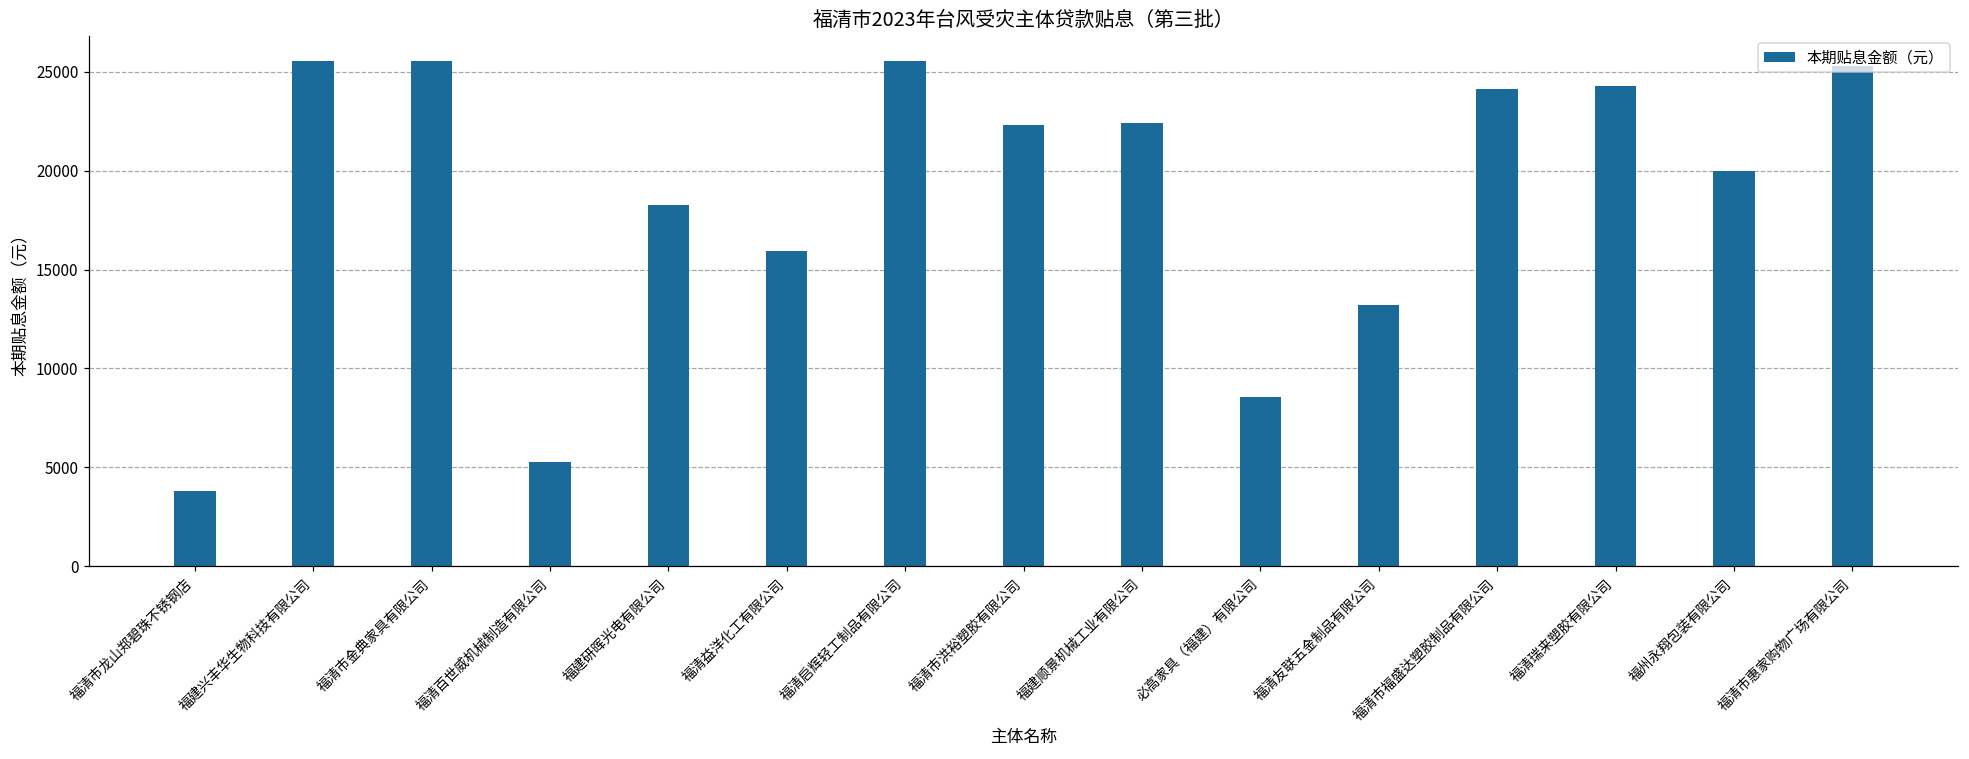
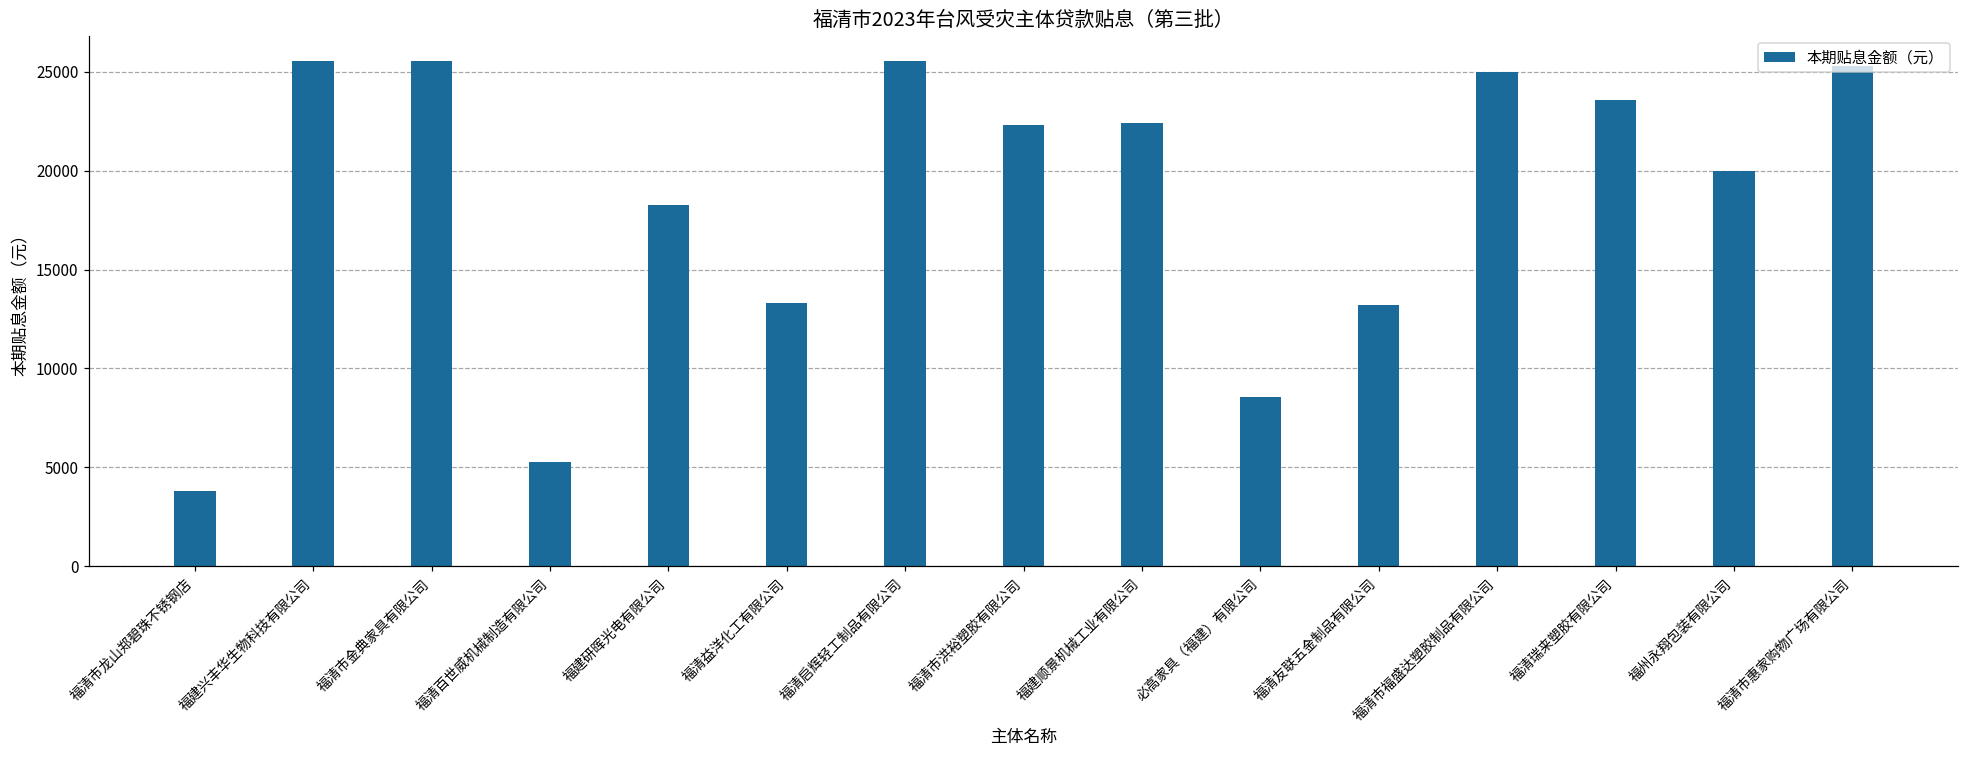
福清益洋化工有限公司: 15900 -> 13300
福清市福盛达塑胶制品有限公司: 24100 -> 25000
福清瑞来塑胶有限公司: 24300 -> 23600
